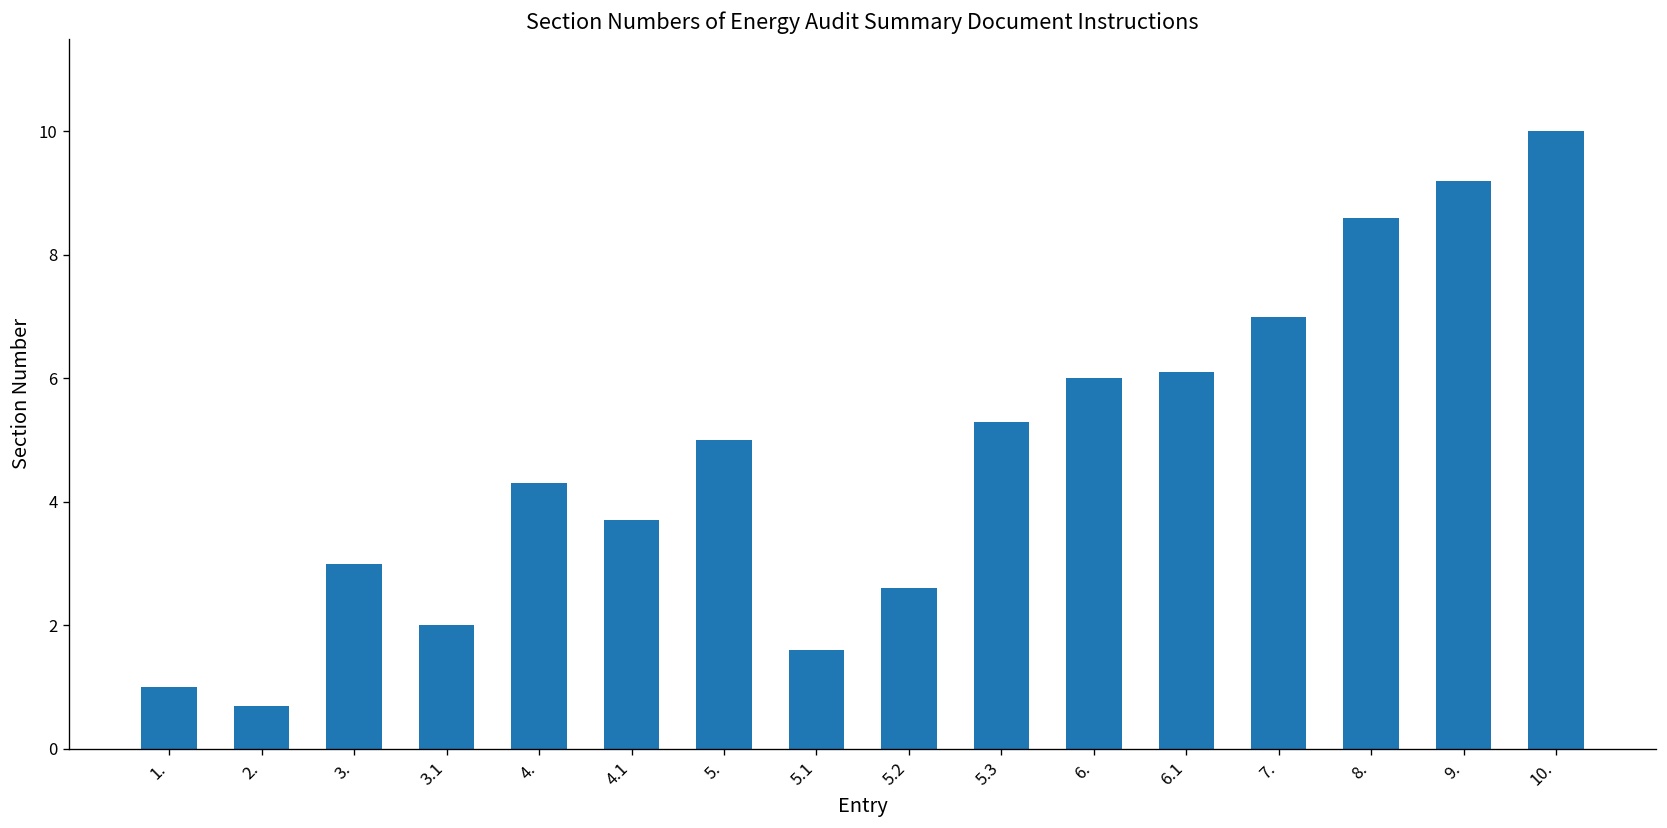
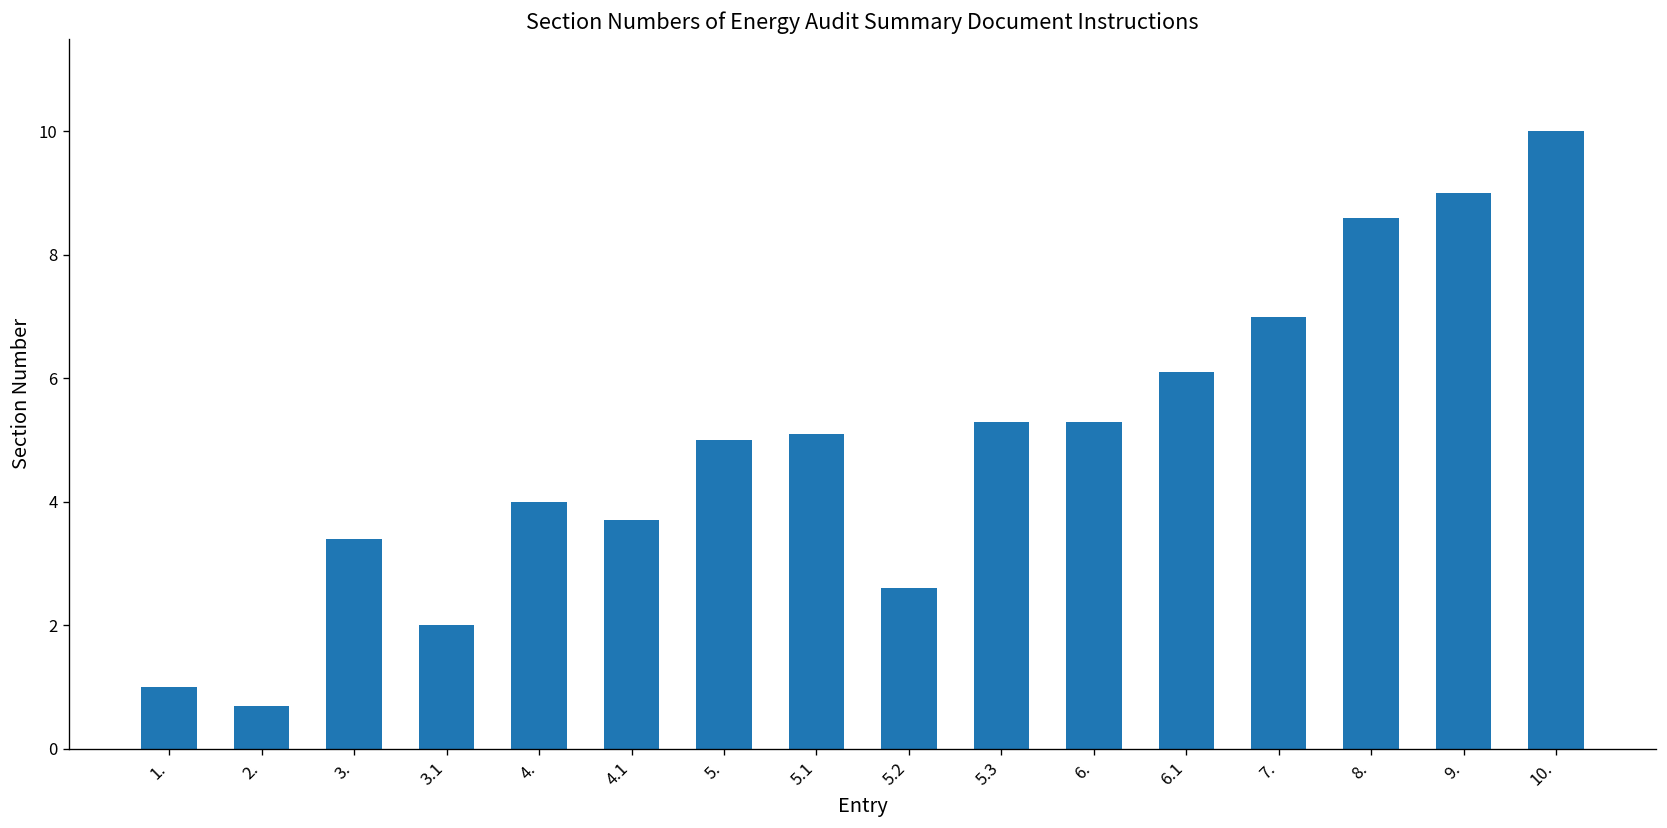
3.: 3.0 -> 3.4
4.: 4.3 -> 4.0
5.1: 1.6 -> 5.1
6.: 6.0 -> 5.3
9.: 9.2 -> 9.0
